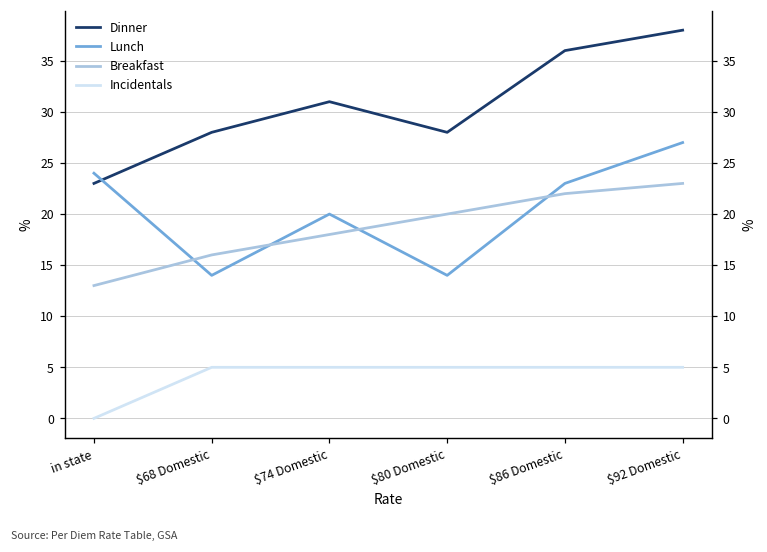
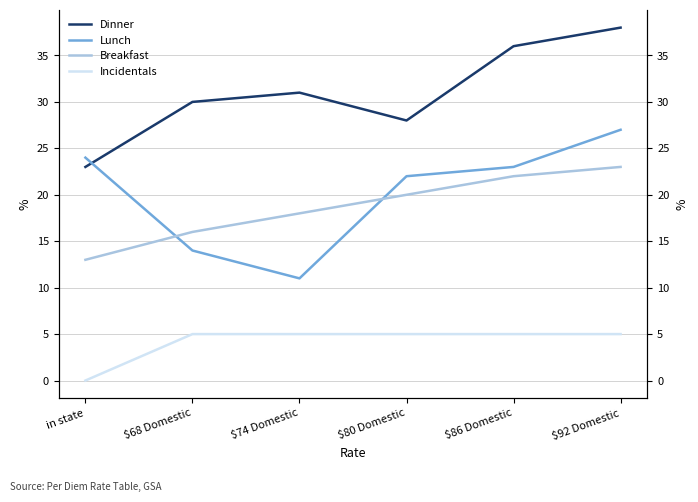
Dinner, $68 Domestic: 28 -> 30
Lunch, $74 Domestic: 20 -> 11
Lunch, $80 Domestic: 14 -> 22
